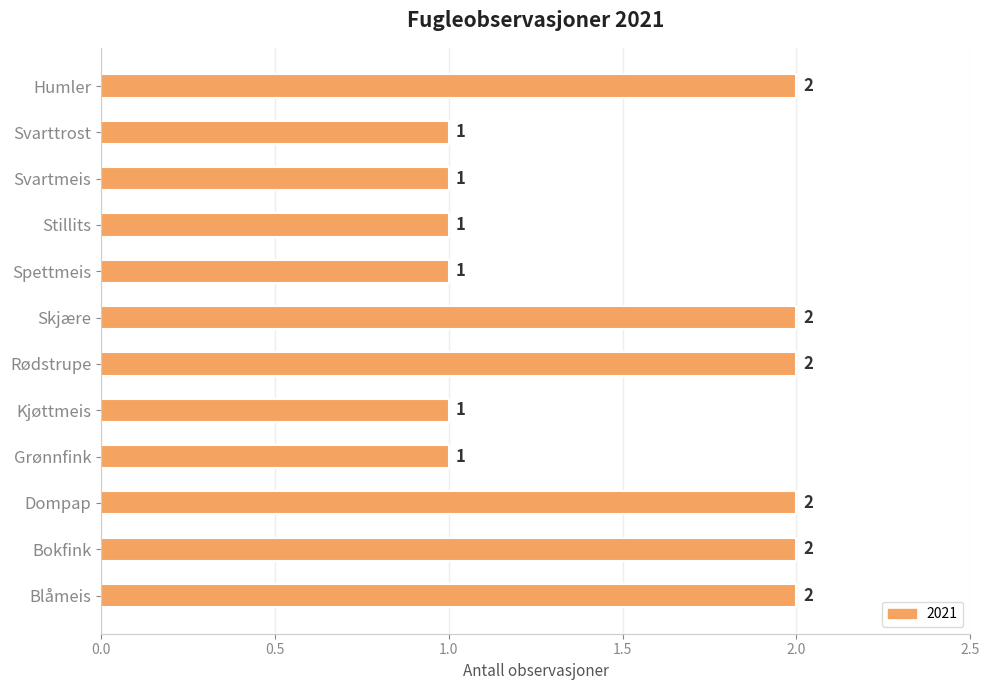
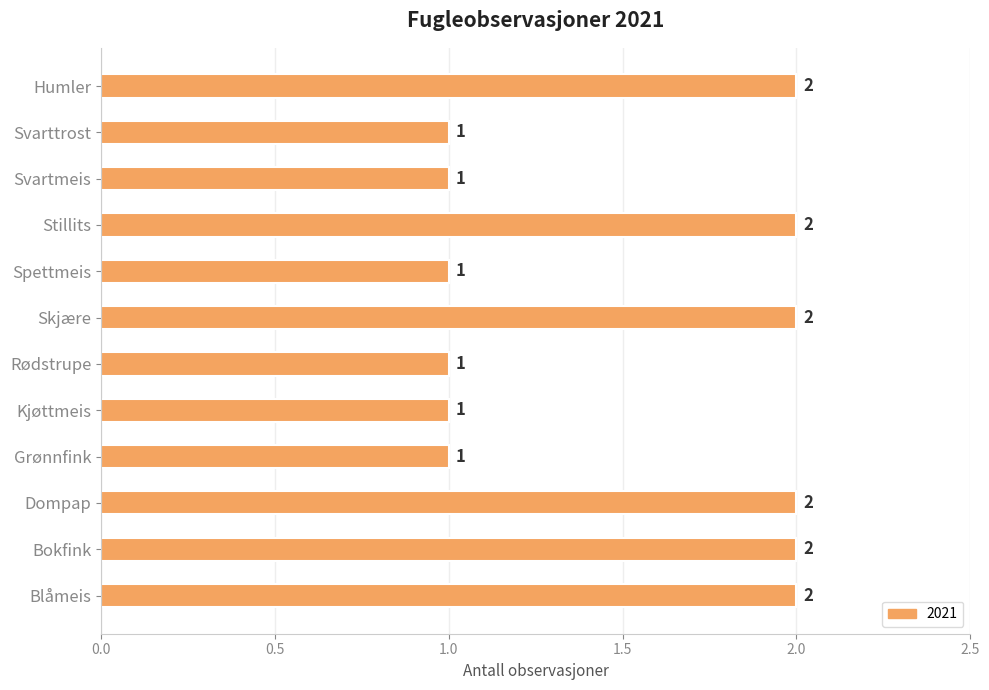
Stillits: 1 -> 2
Rødstrupe: 2 -> 1
